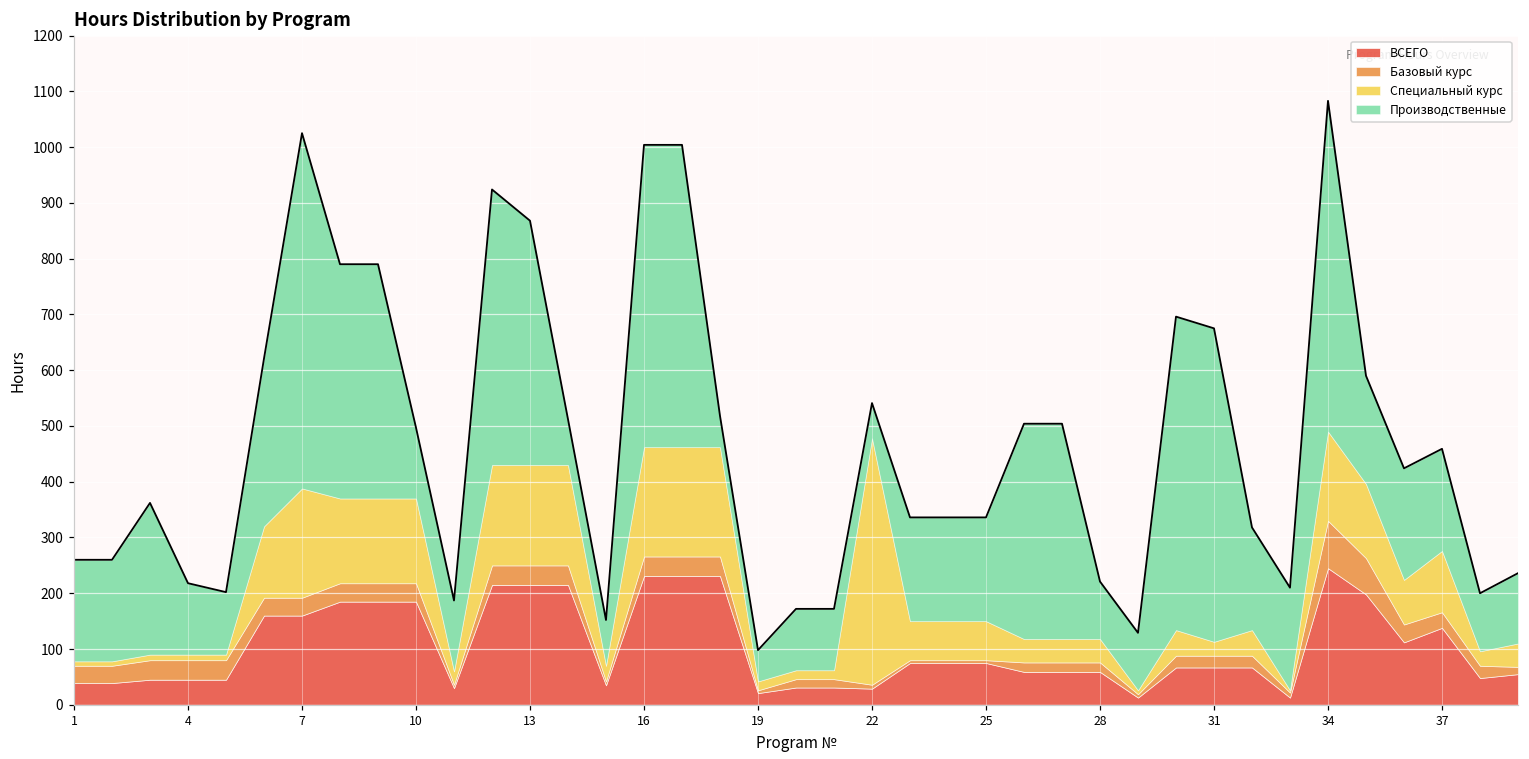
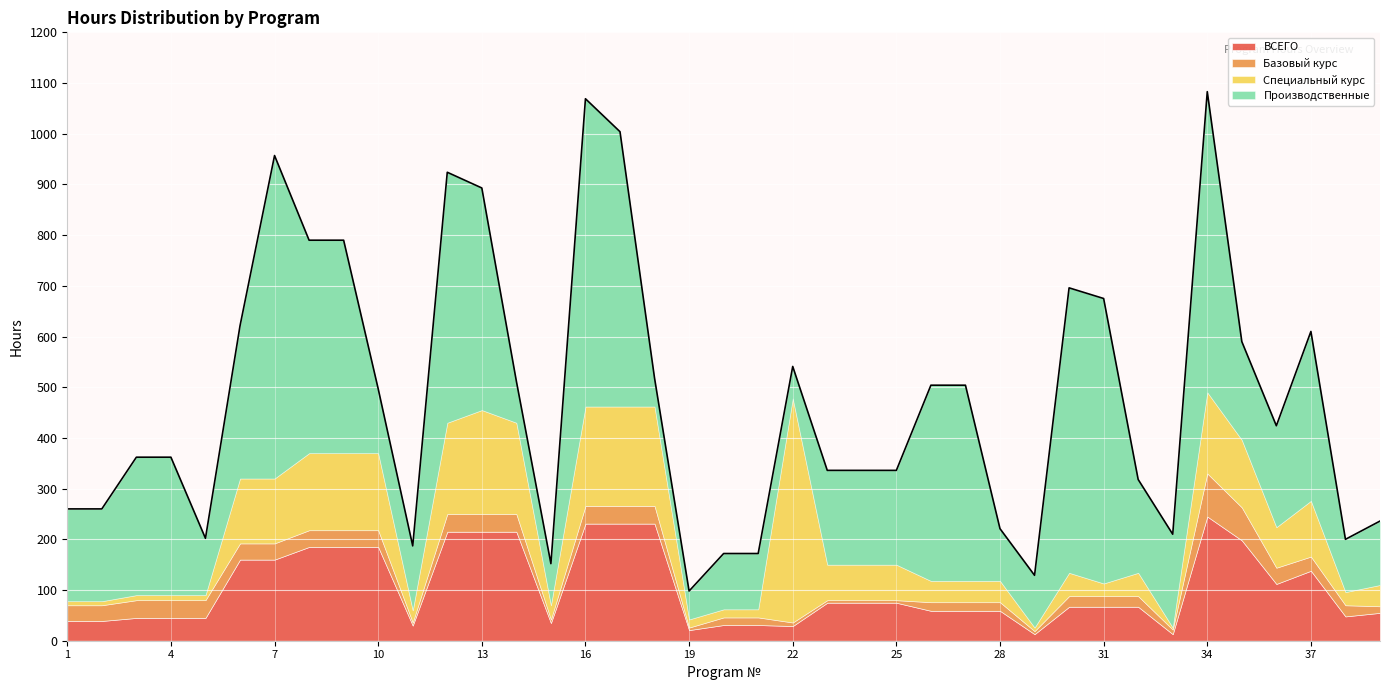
Производственные, 4: 130 -> 270
Специальный курс, 7: 200 -> 130
Специальный курс, 13: 180 -> 210
Производственные, 16: 540 -> 610
Производственные, 37: 180 -> 330
